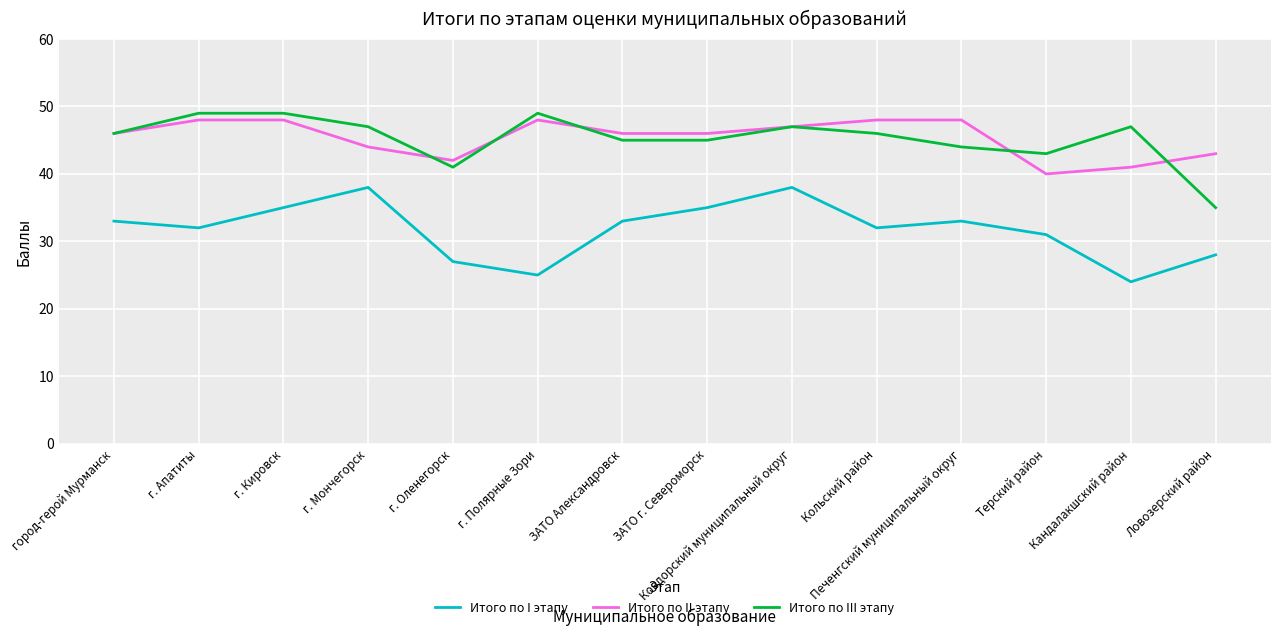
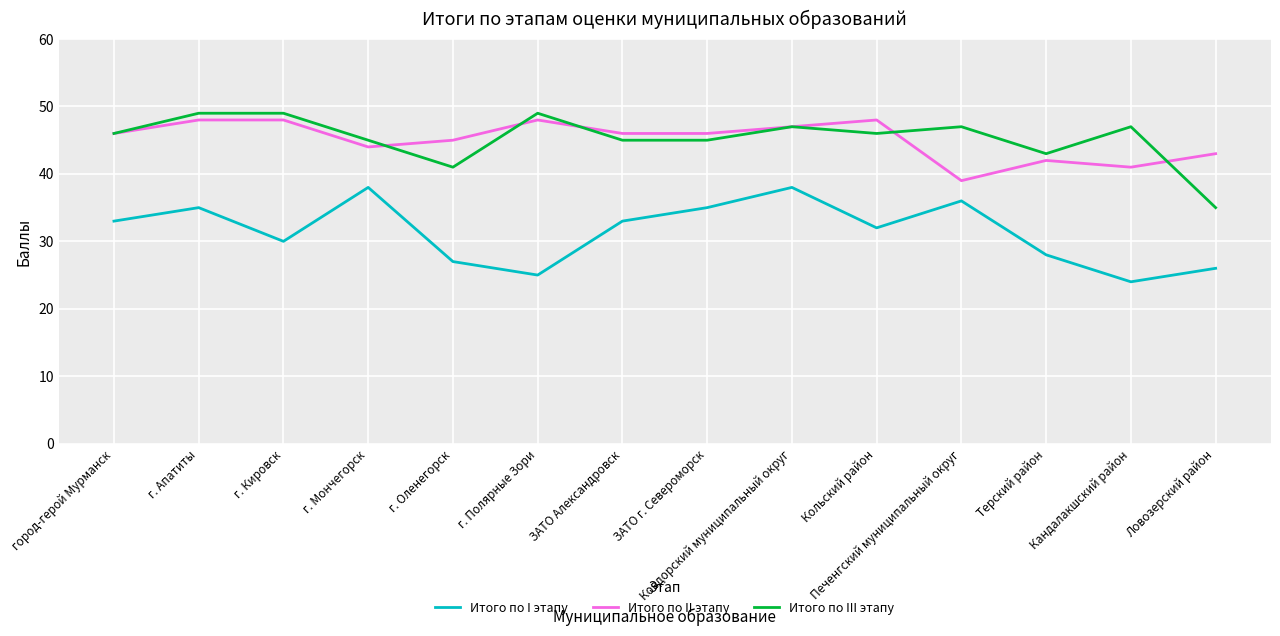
Итого по I этапу, г. Апатиты: 32 -> 35
Итого по I этапу, г. Кировск: 35 -> 30
Итого по III этапу, г. Мончегорск: 47 -> 45
Итого по II этапу, г. Оленегорск: 42 -> 45
Итого по I этапу, Печенгский муниципальный округ: 33 -> 36
Итого по II этапу, Печенгский муниципальный округ: 48 -> 39
Итого по III этапу, Печенгский муниципальный округ: 44 -> 47
Итого по I этапу, Терский район: 31 -> 28
Итого по II этапу, Терский район: 40 -> 42
Итого по I этапу, Ловозерский район: 28 -> 26
